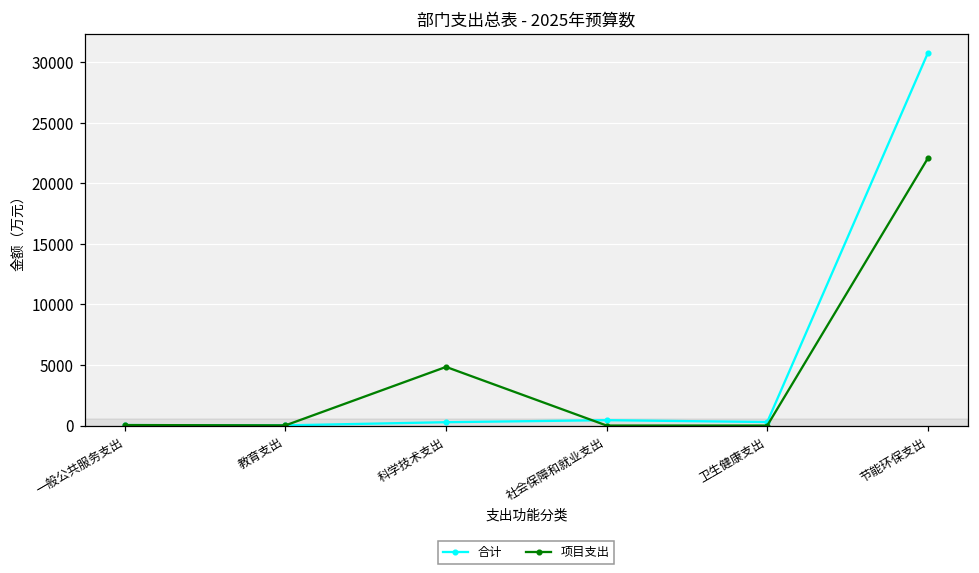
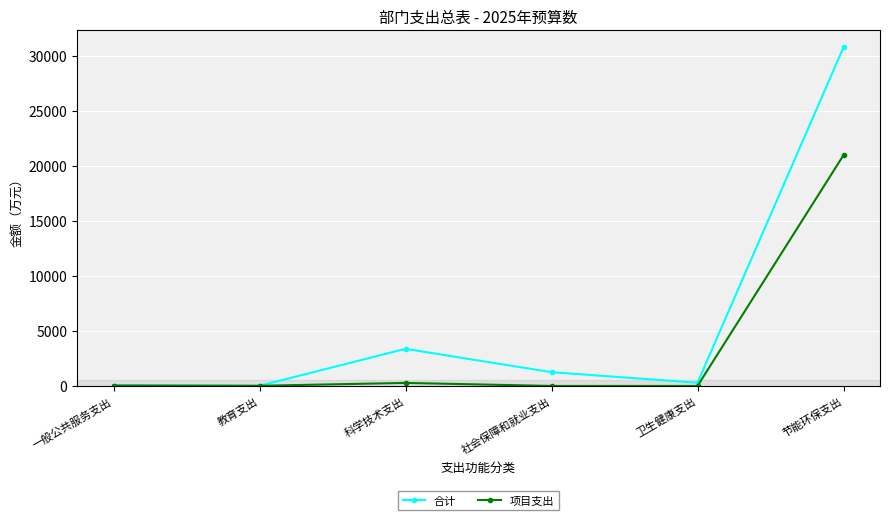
合计, 科学技术支出: 300 -> 3400
项目支出, 科学技术支出: 4800 -> 300
合计, 社会保障和就业支出: 400 -> 1300
项目支出, 节能环保支出: 22100 -> 21000
